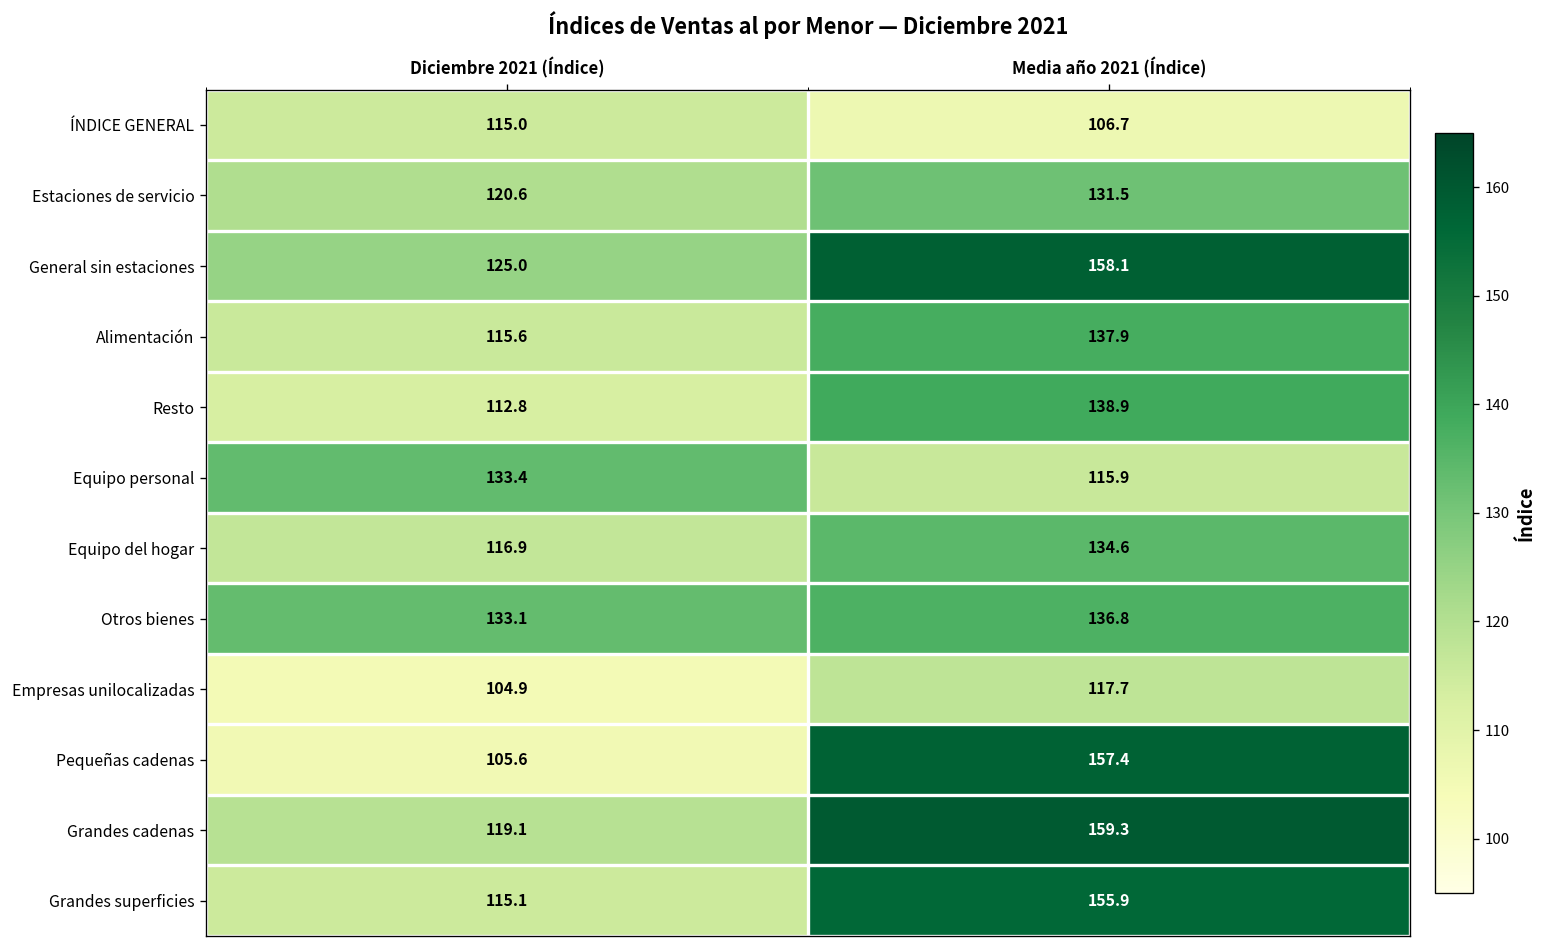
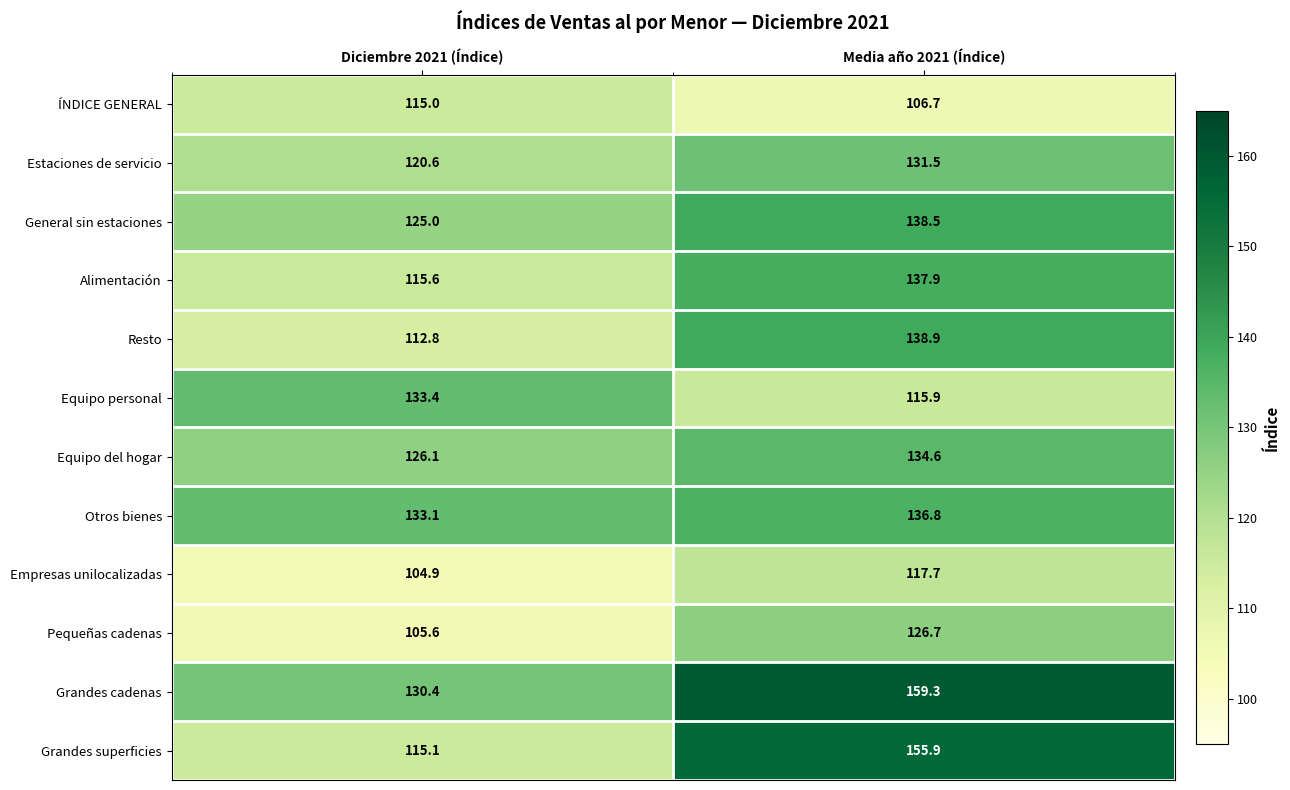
General sin estaciones, Media año 2021 (Índice): 158.1 -> 138.5
Equipo del hogar, Diciembre 2021 (Índice): 116.9 -> 126.1
Pequeñas cadenas, Media año 2021 (Índice): 157.4 -> 126.7
Grandes cadenas, Diciembre 2021 (Índice): 119.1 -> 130.4
